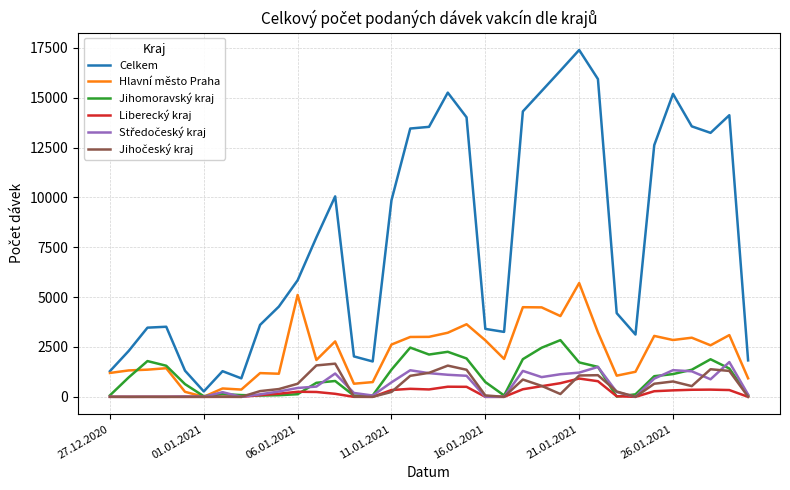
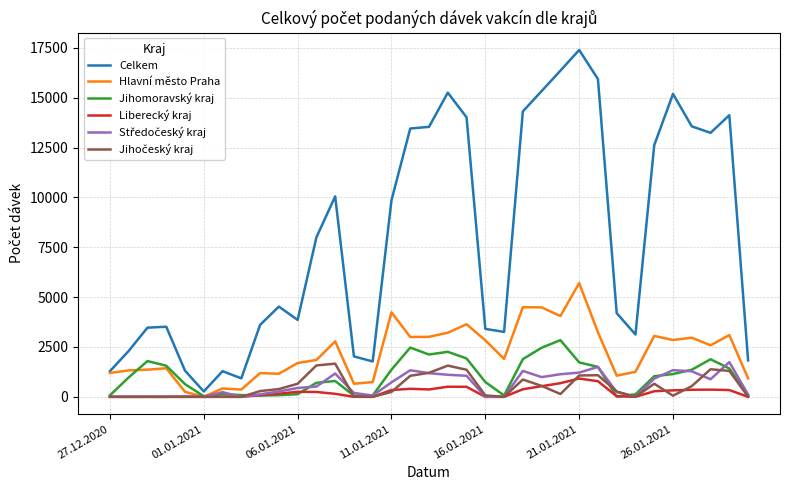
Celkem, 06.01.2021: 5800 -> 3900
Hlavní město Praha, 06.01.2021: 5100 -> 1700
Hlavní město Praha, 11.01.2021: 2600 -> 4200
Jihočeský kraj, 26.01.2021: 800 -> 100
